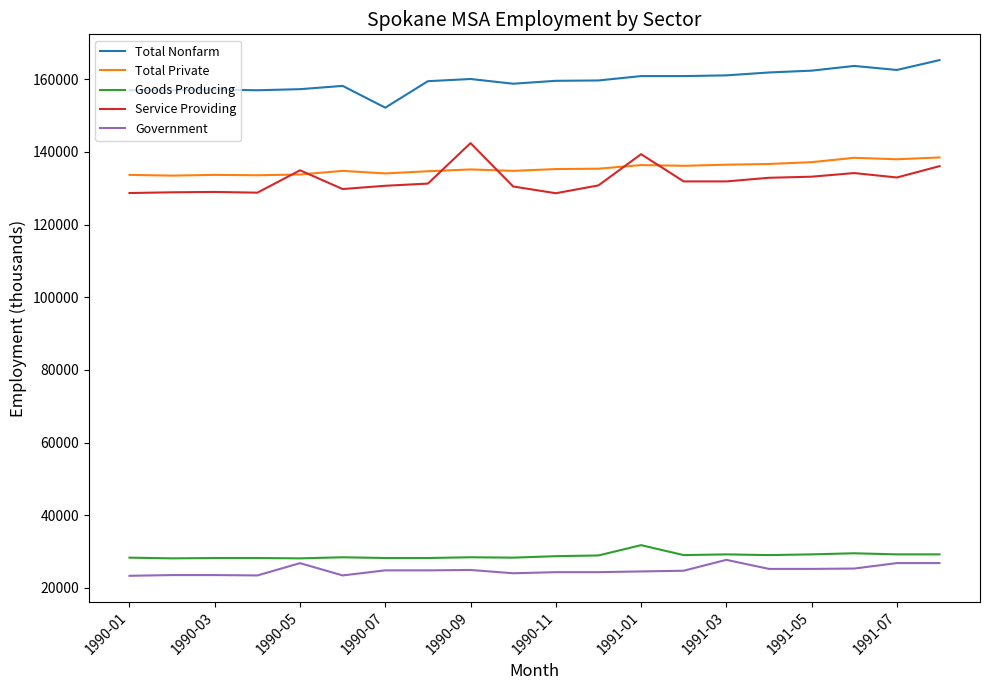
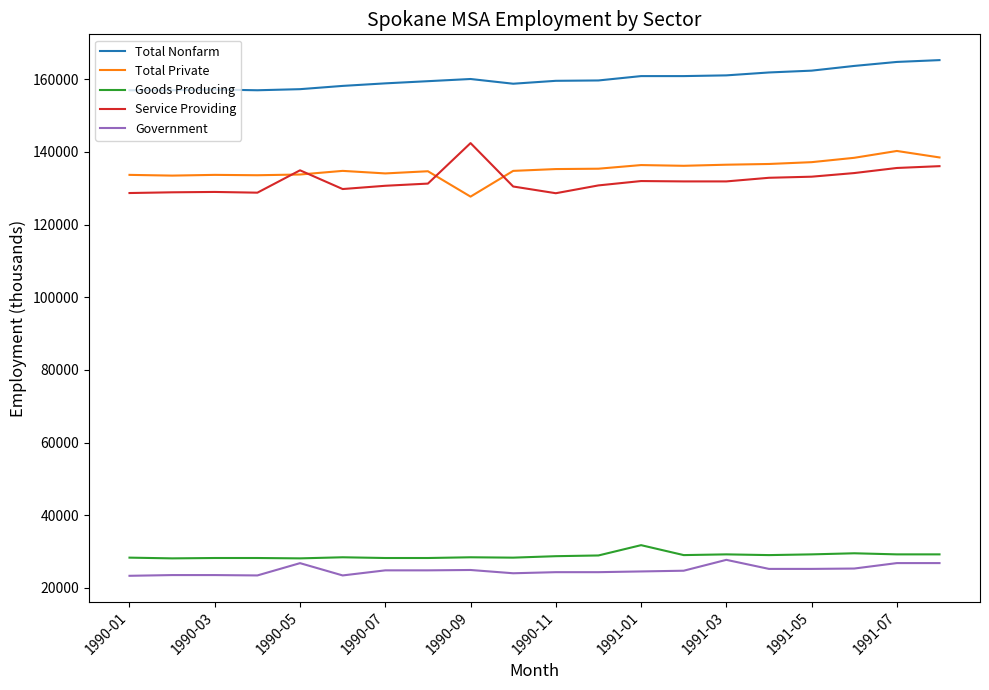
Total Nonfarm, 1990-07: 152000 -> 159000
Total Private, 1990-09: 135000 -> 128000
Service Providing, 1991-01: 139000 -> 132000
Total Nonfarm, 1991-07: 163000 -> 165000
Total Private, 1991-07: 138000 -> 140000
Service Providing, 1991-07: 133000 -> 136000
